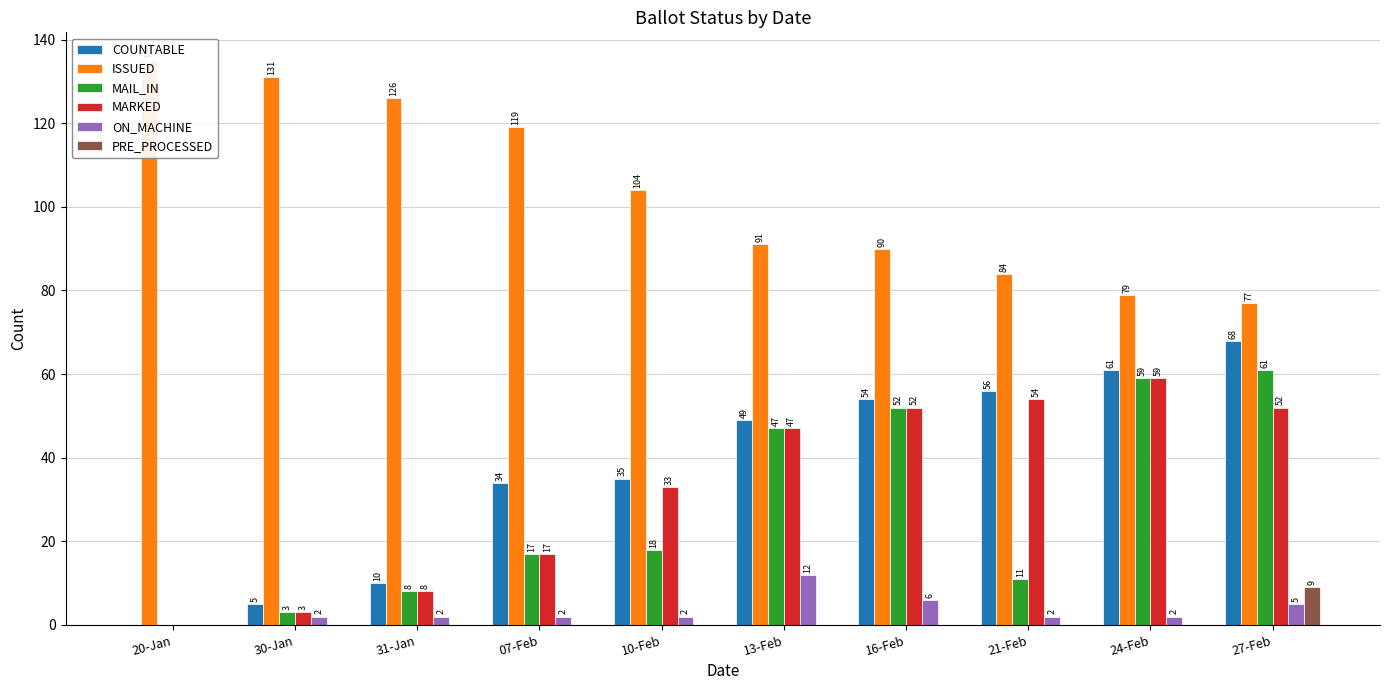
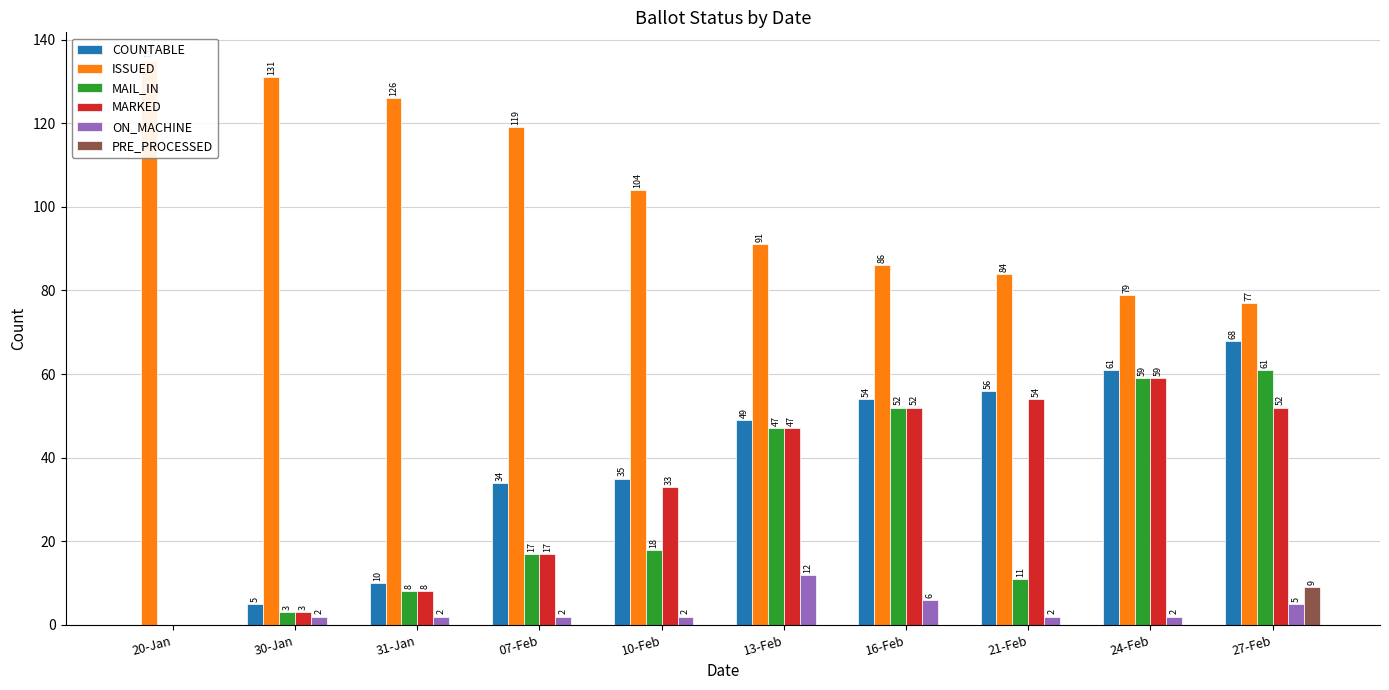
ISSUED, 16-Feb: 90 -> 86
